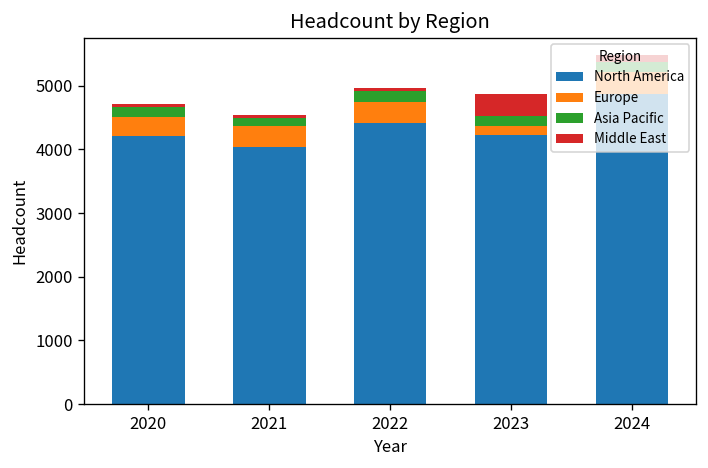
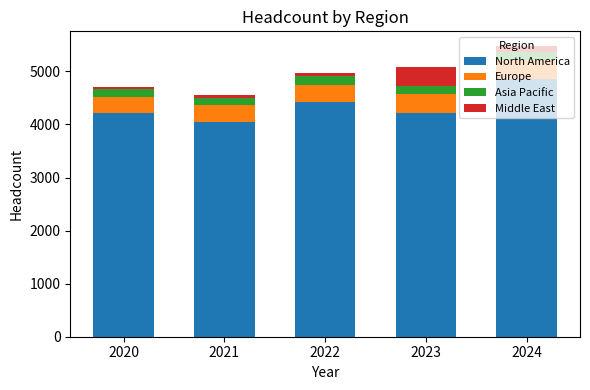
Europe, 2023: 100 -> 400
